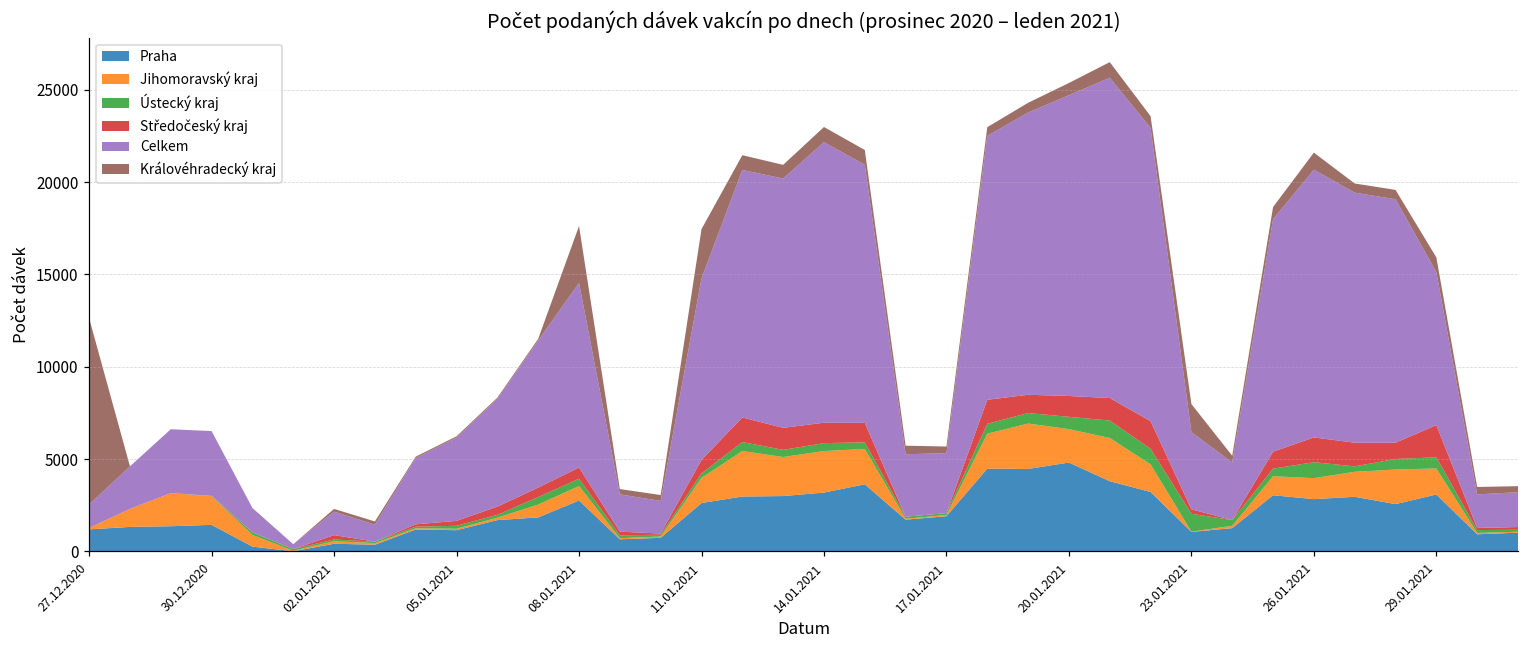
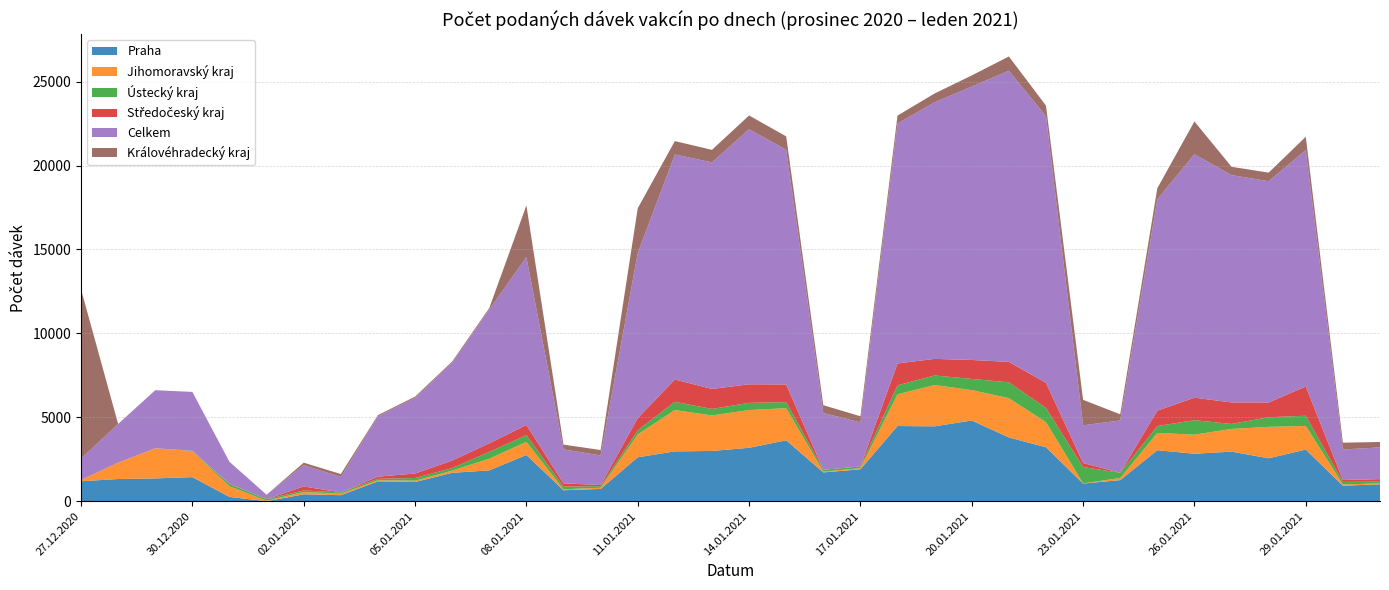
Celkem, 17.01.2021: 3200 -> 2600
Celkem, 23.01.2021: 4200 -> 2200
Královéhradecký kraj, 26.01.2021: 900 -> 2000
Celkem, 29.01.2021: 8300 -> 14100
